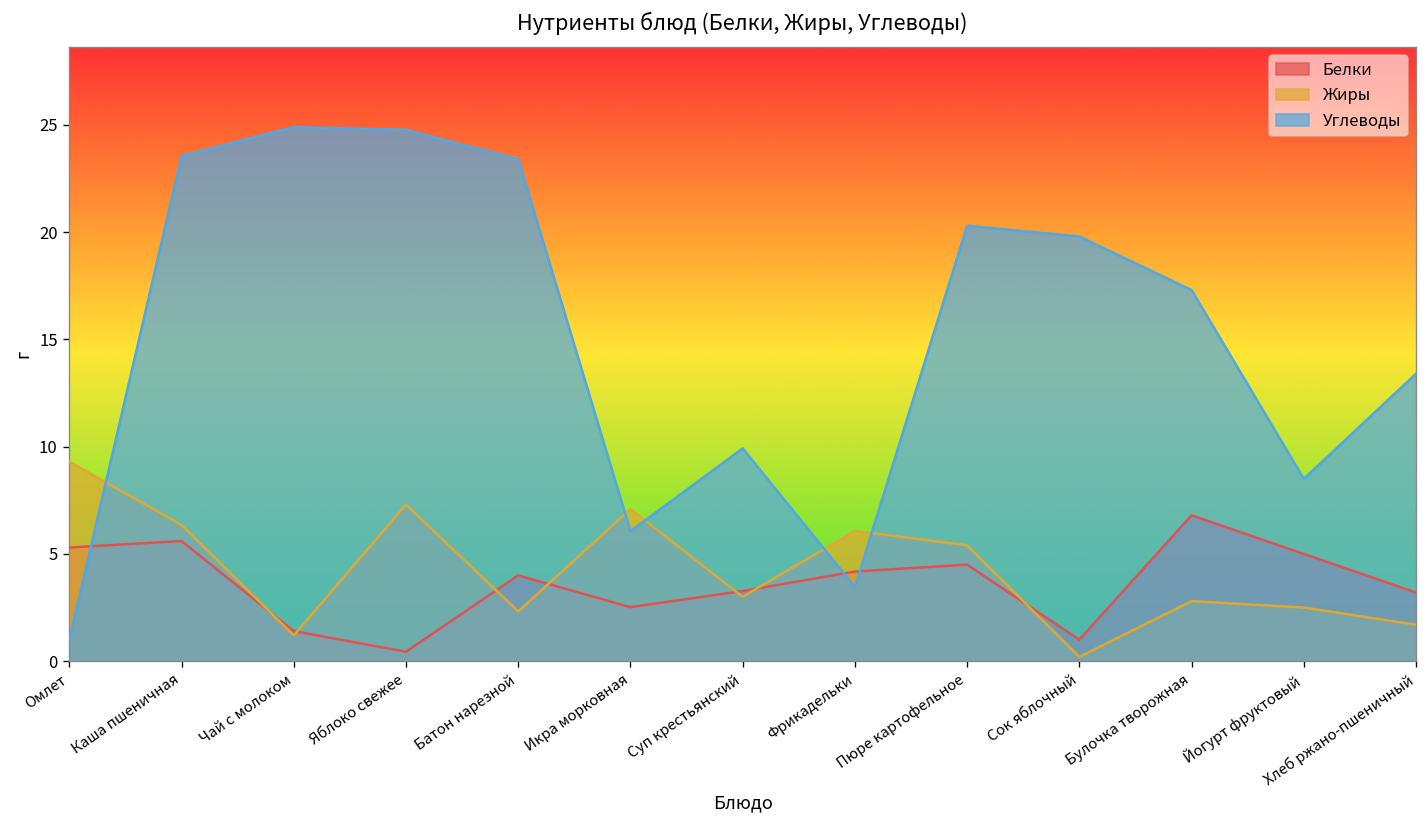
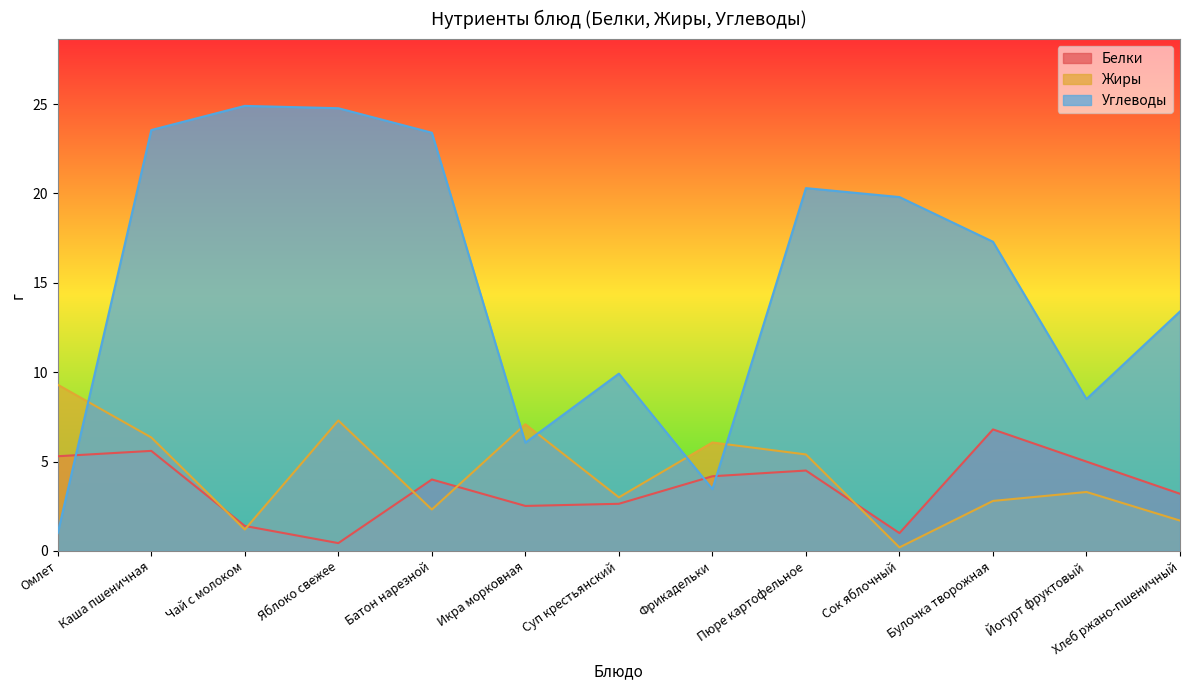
Белки, Суп крестьянский: 3.3 -> 2.6
Жиры, Йогурт фруктовый: 2.5 -> 3.3
